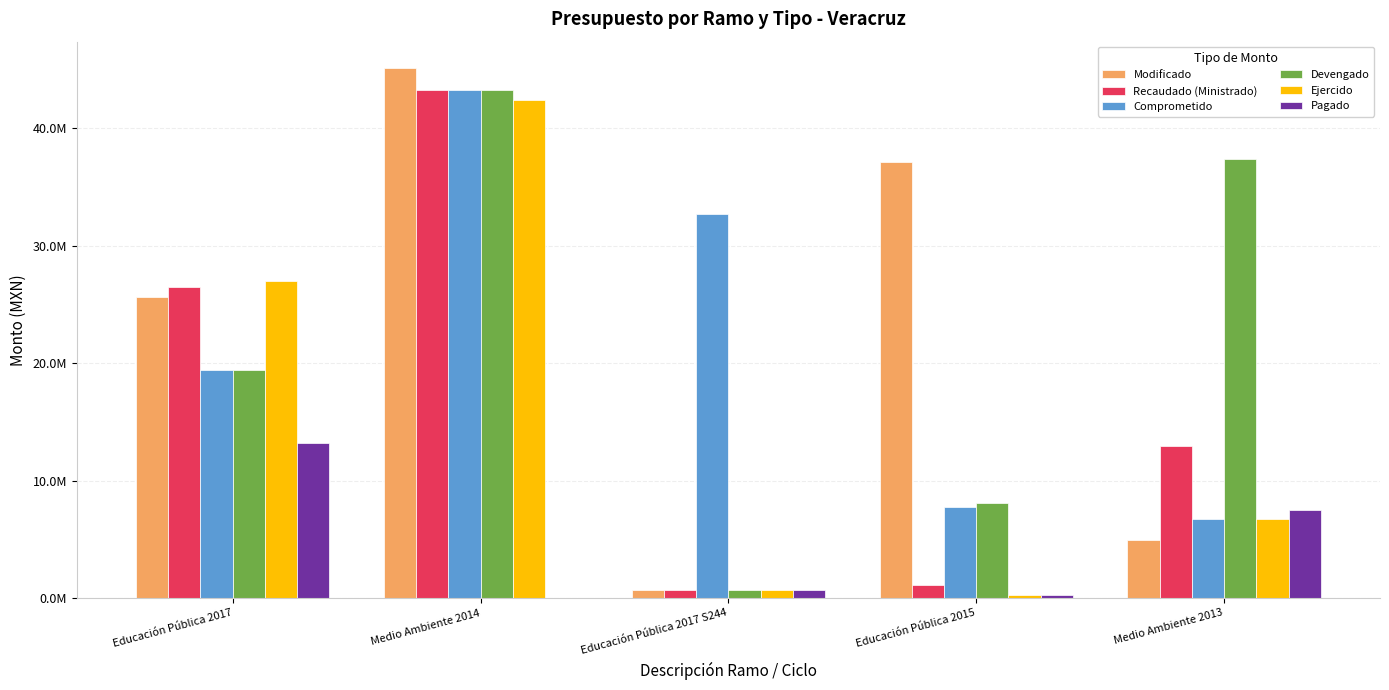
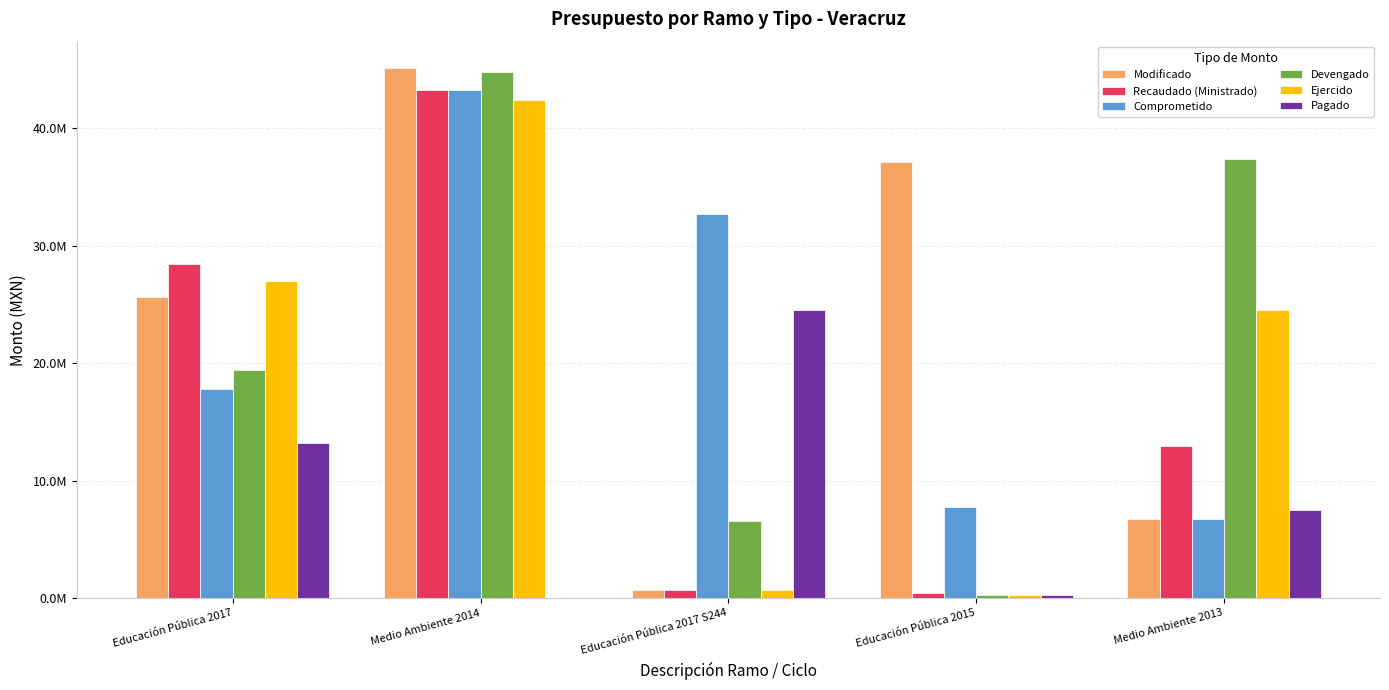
Recaudado (Ministrado), Educación Pública 2017: 26400000 -> 28400000
Comprometido, Educación Pública 2017: 19400000 -> 17800000
Devengado, Medio Ambiente 2014: 43200000 -> 44800000
Devengado, Educación Pública 2017 S244: 600000 -> 6600000
Pagado, Educación Pública 2017 S244: 600000 -> 24500000
Recaudado (Ministrado), Educación Pública 2015: 1100000 -> 400000
Devengado, Educación Pública 2015: 8100000 -> 300000
Modificado, Medio Ambiente 2013: 4900000 -> 6700000
Ejercido, Medio Ambiente 2013: 6700000 -> 24500000
